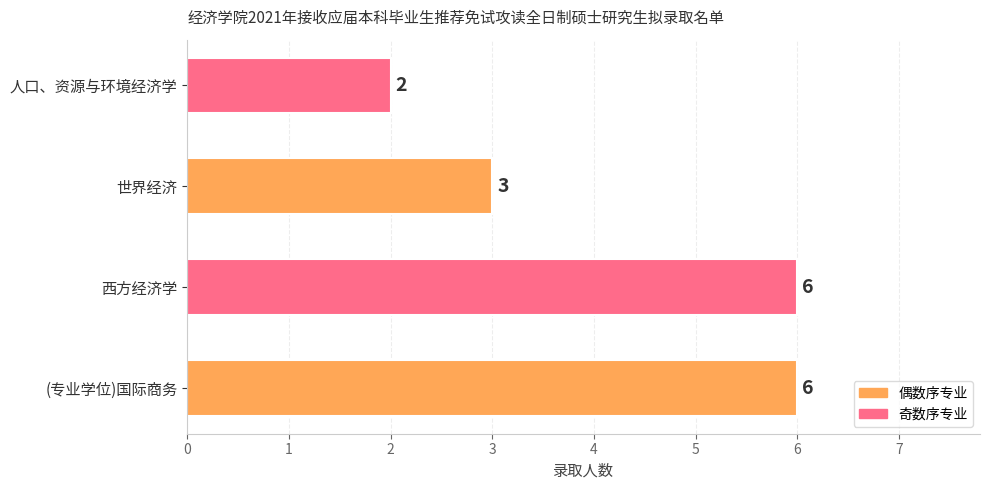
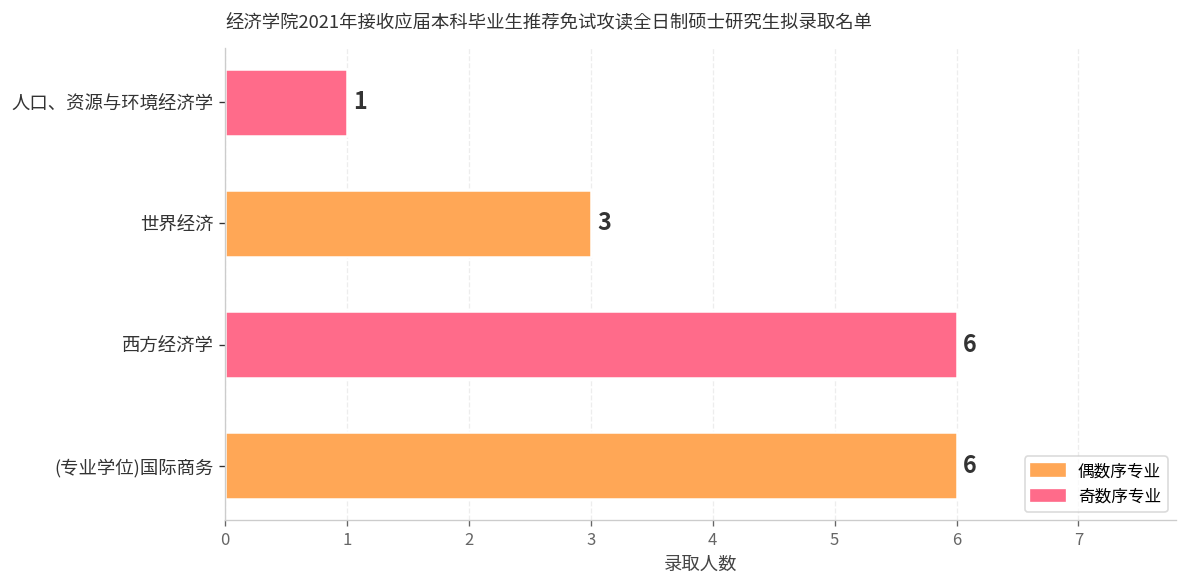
人口、资源与环境经济学: 2 -> 1
